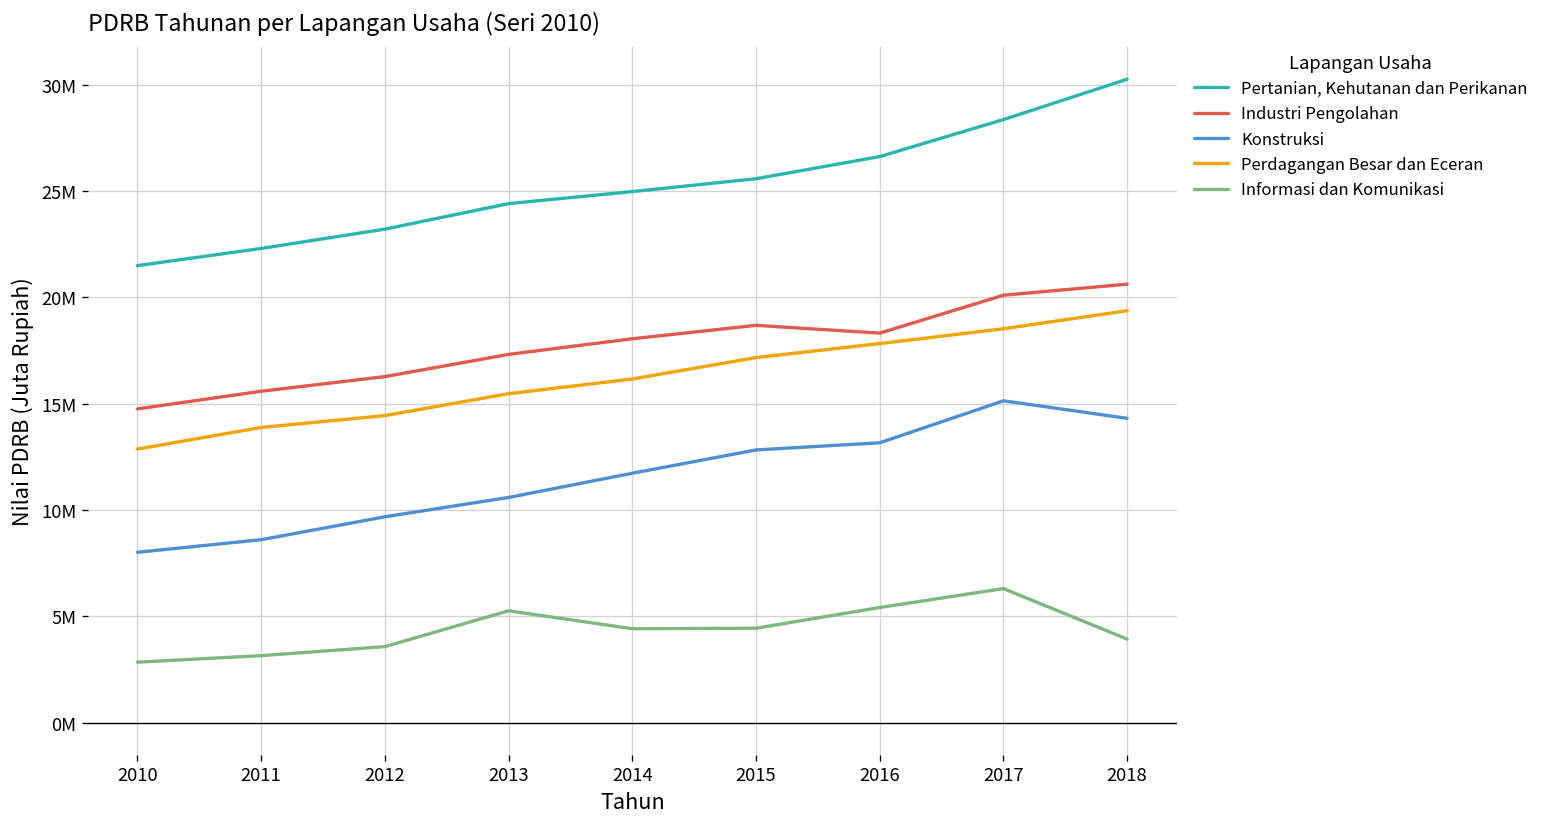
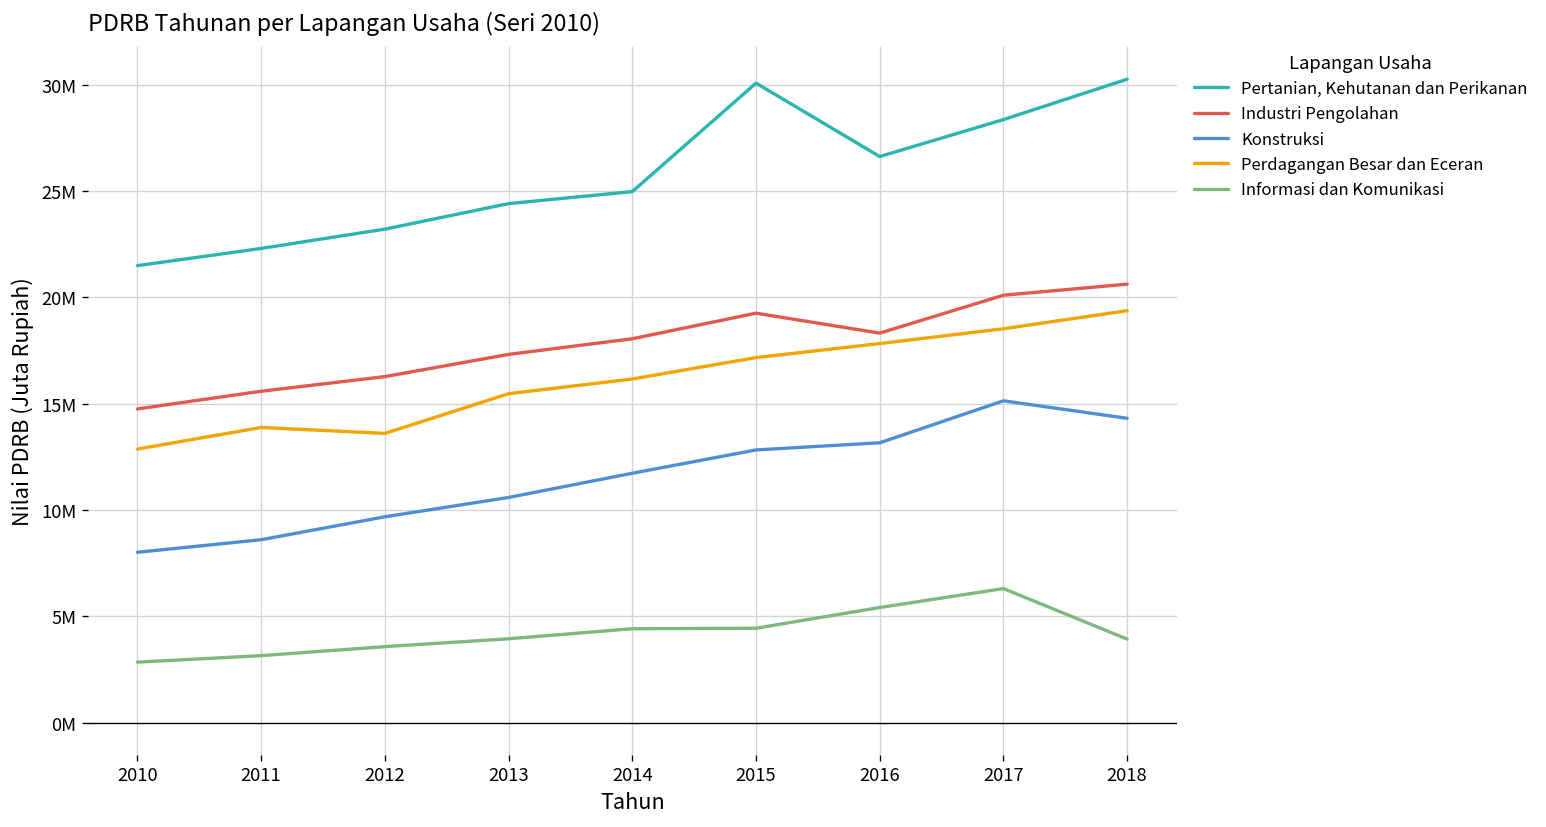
Perdagangan Besar dan Eceran, 2012: 14400000 -> 13600000
Informasi dan Komunikasi, 2013: 5300000 -> 3900000
Pertanian, Kehutanan dan Perikanan, 2015: 25600000 -> 30100000
Industri Pengolahan, 2015: 18700000 -> 19200000
